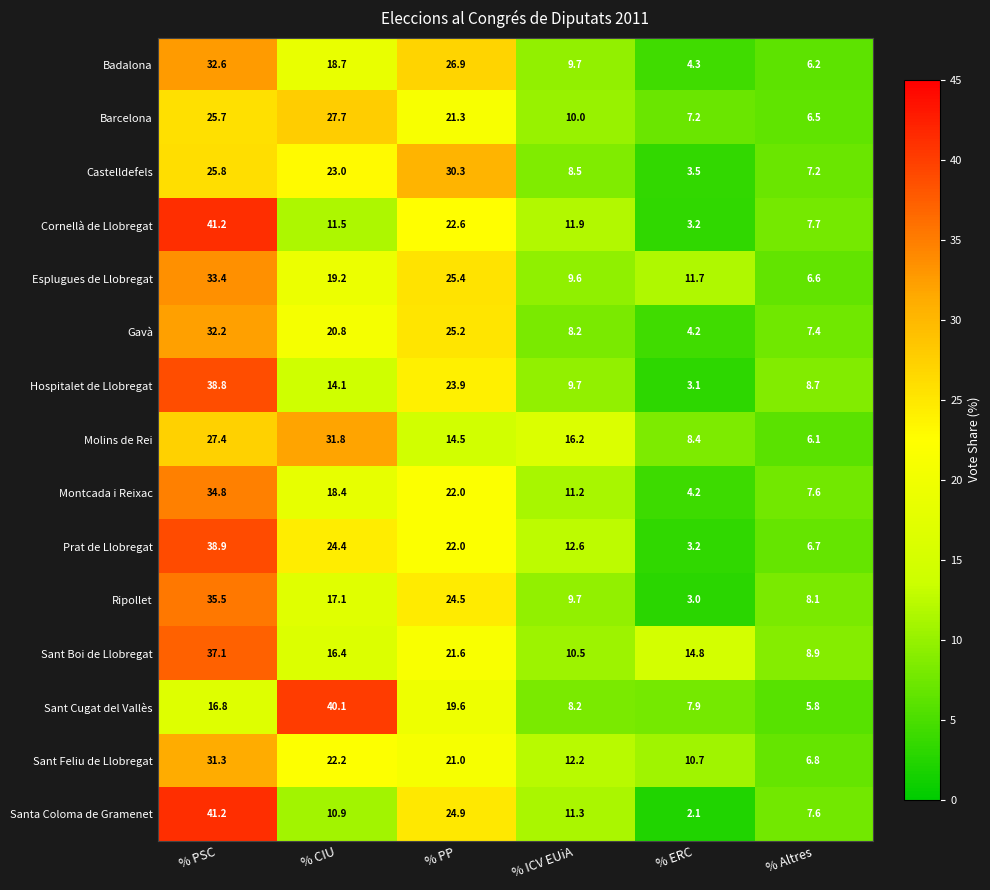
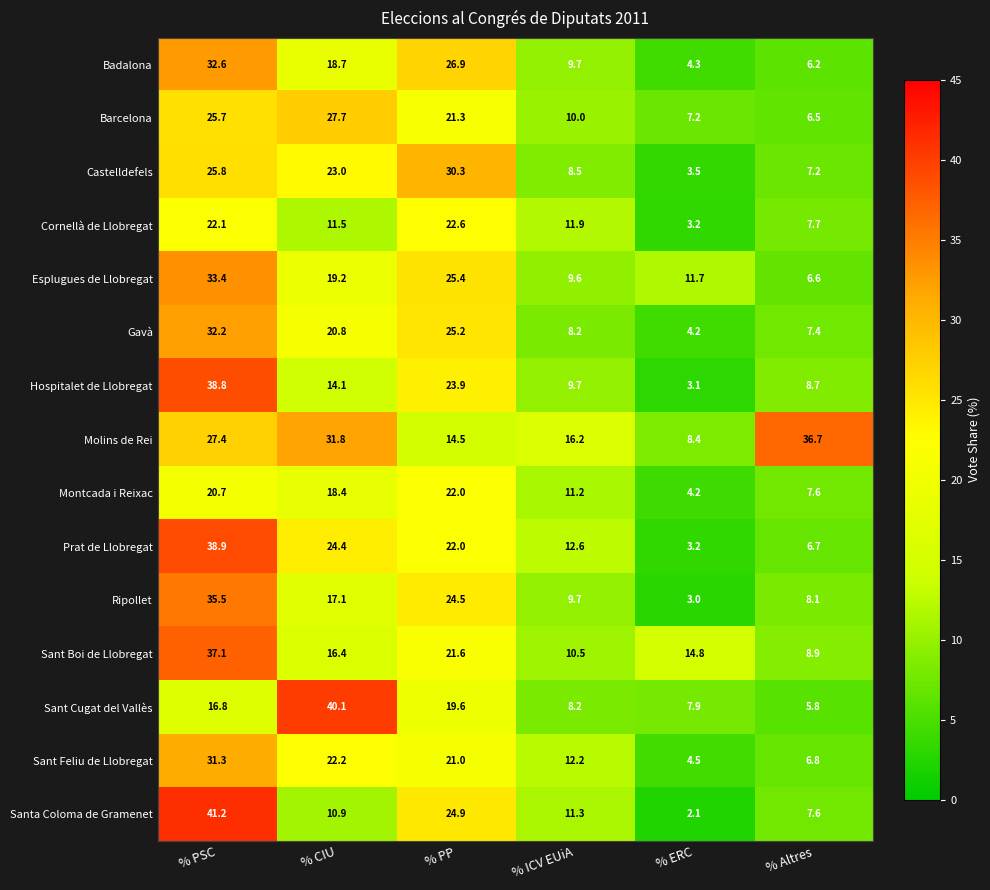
Cornellà de Llobregat, % PSC: 41.2 -> 22.1
Molins de Rei, % Altres: 6.1 -> 36.7
Montcada i Reixac, % PSC: 34.8 -> 20.7
Sant Feliu de Llobregat, % ERC: 10.7 -> 4.5
